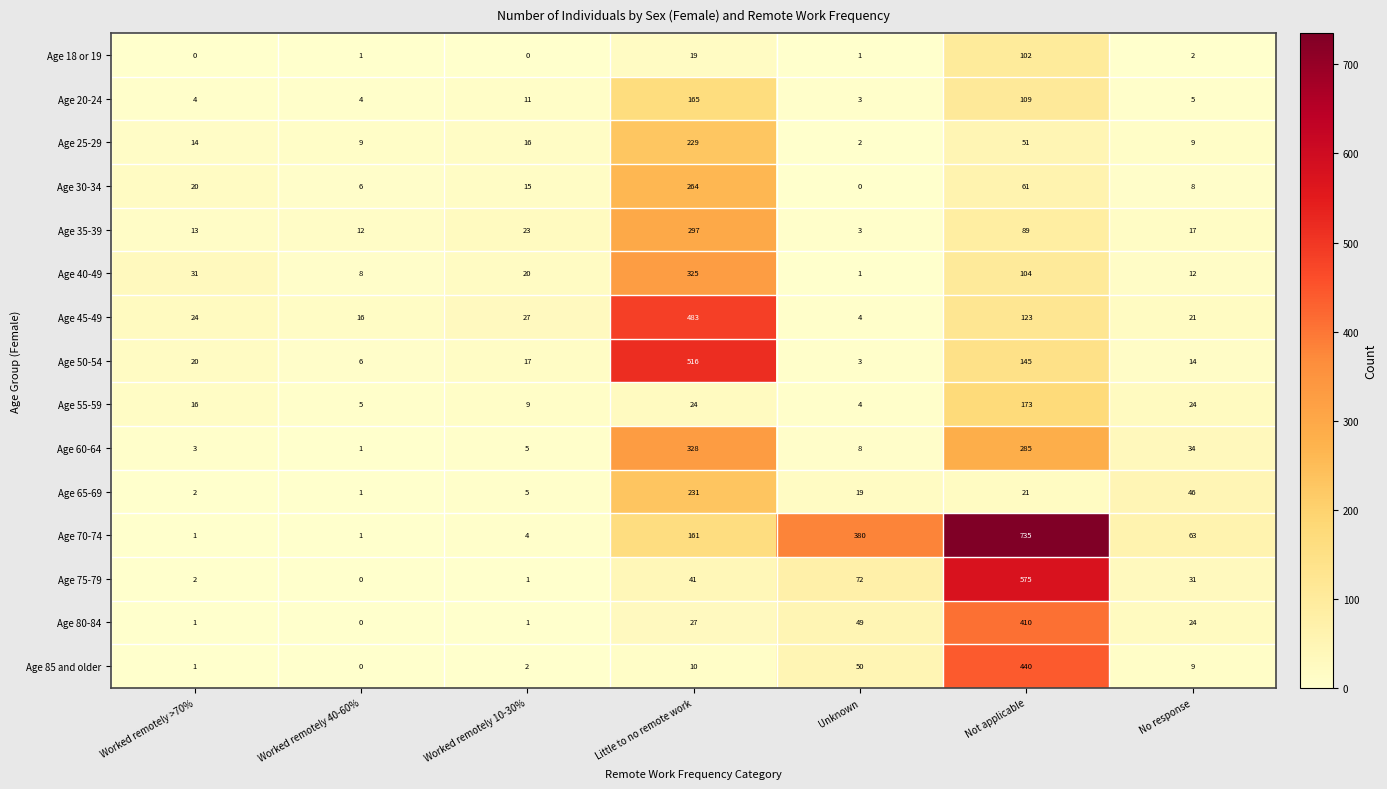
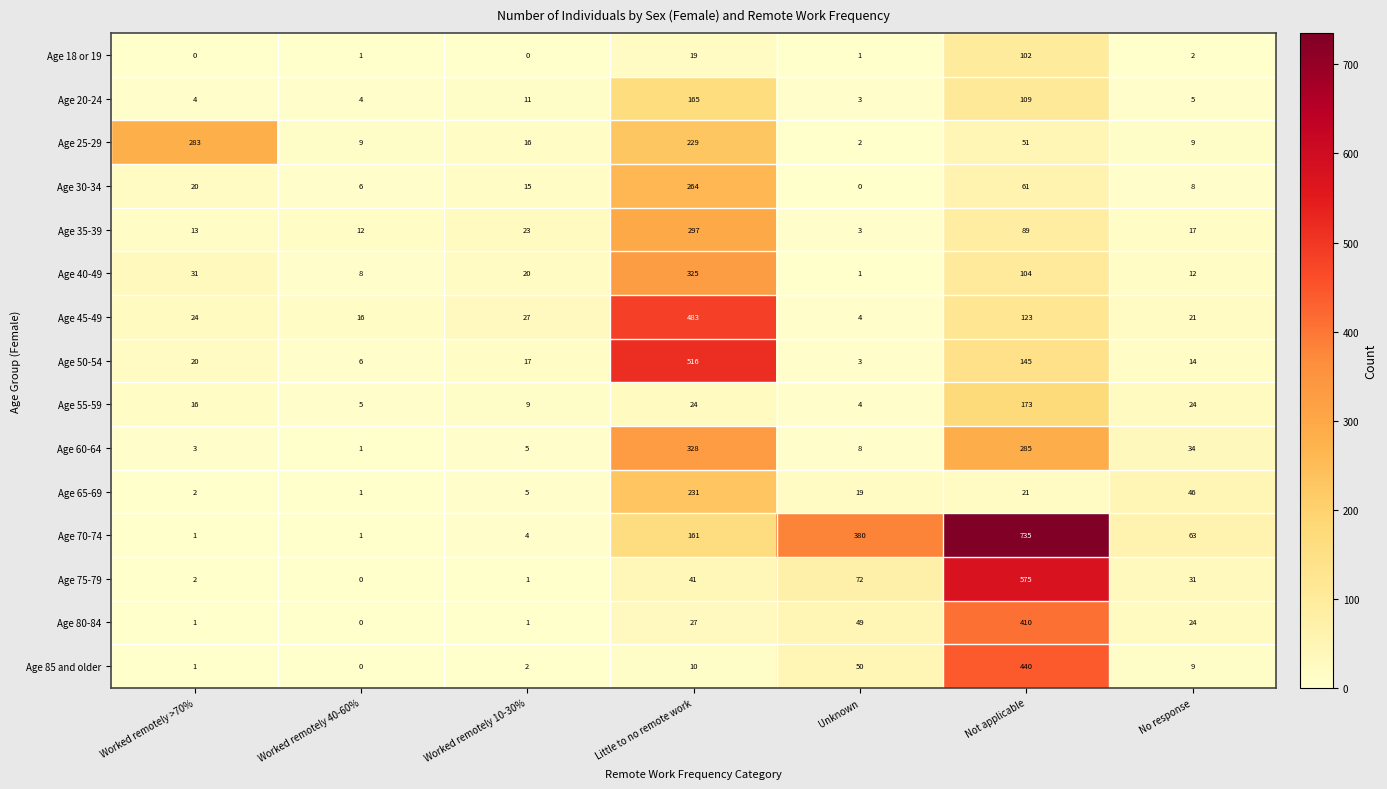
Age 25-29, Worked remotely >70%: 14 -> 283
